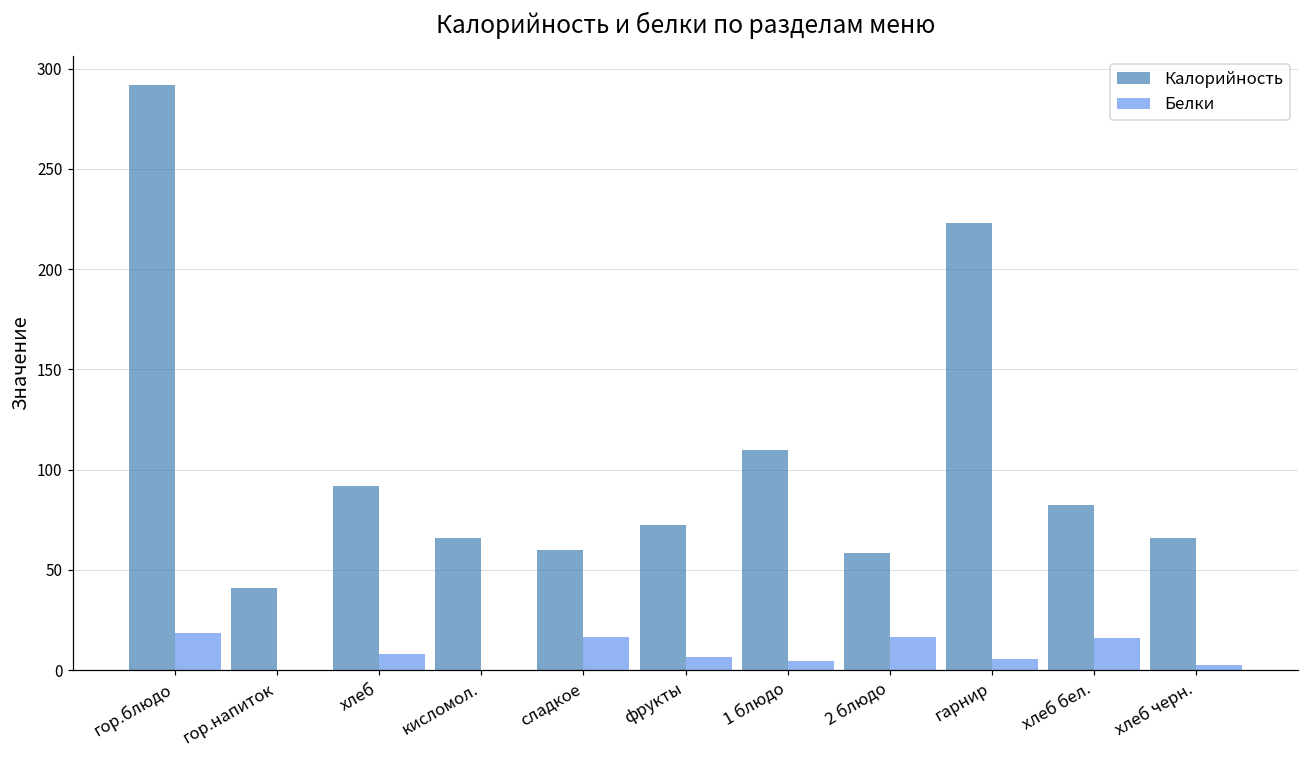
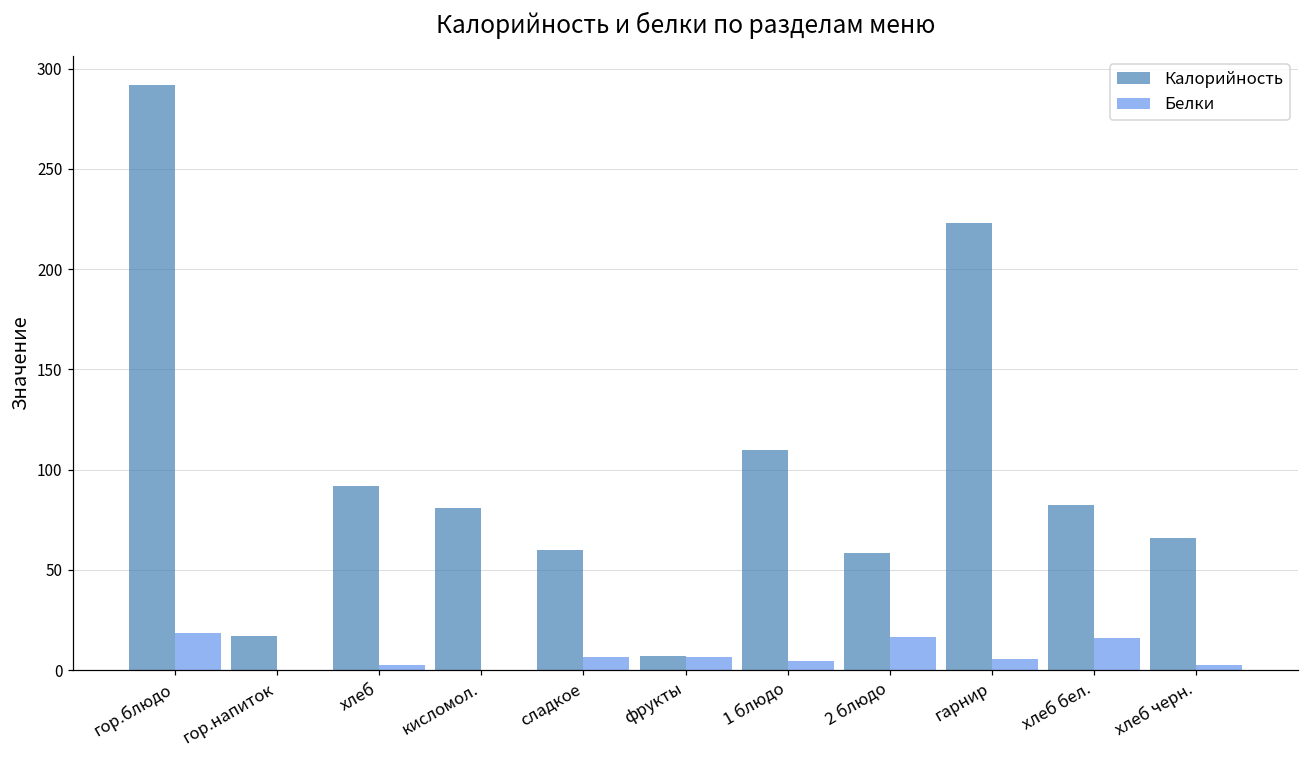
Калорийность, гор.напиток: 41 -> 17
Белки, хлеб: 8 -> 3
Калорийность, кисломол.: 66 -> 81
Белки, сладкое: 16 -> 7
Калорийность, фрукты: 72 -> 7
